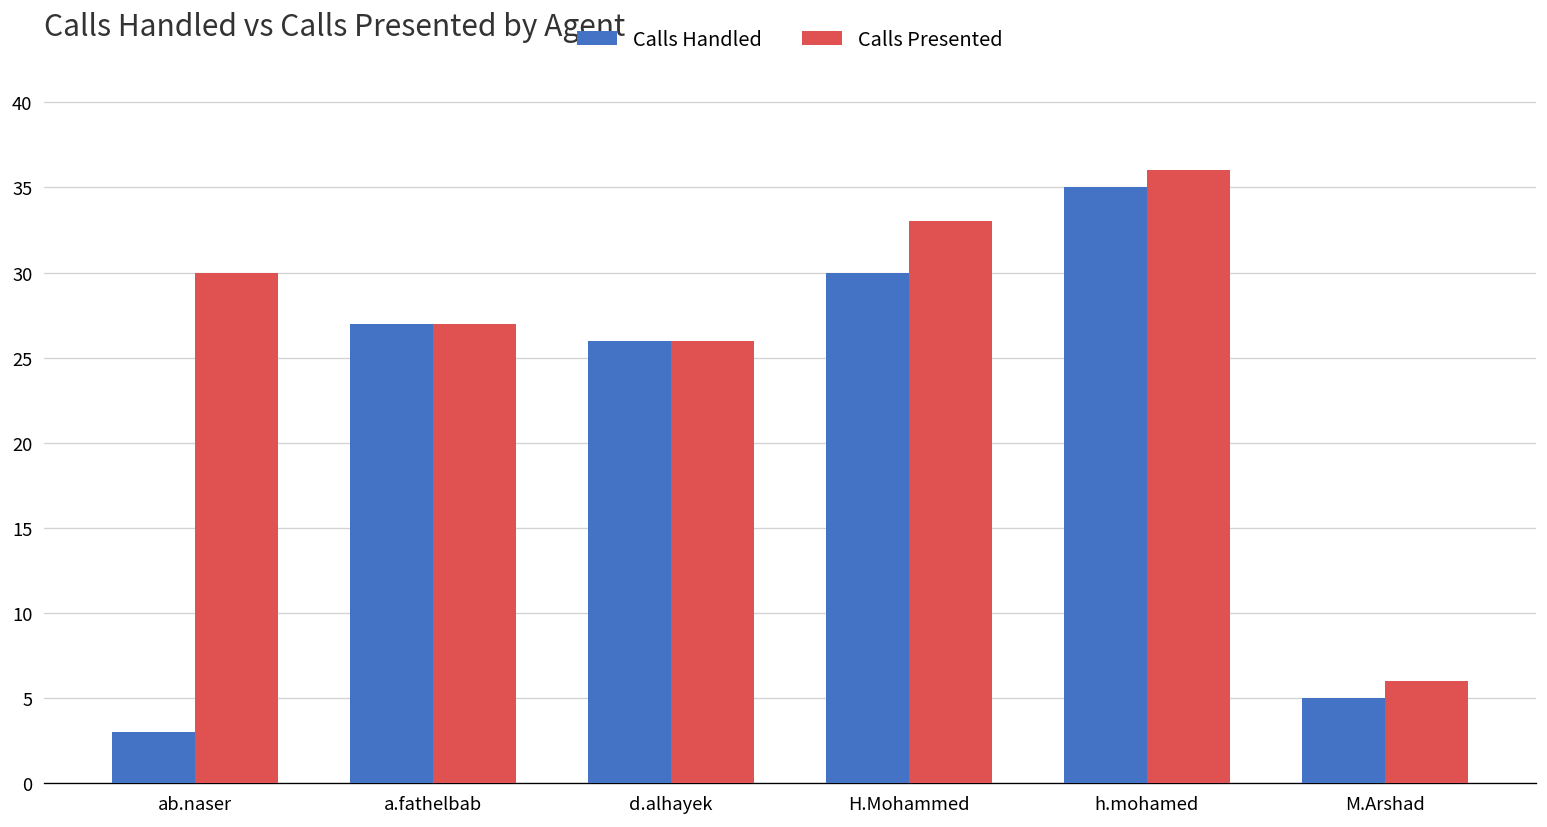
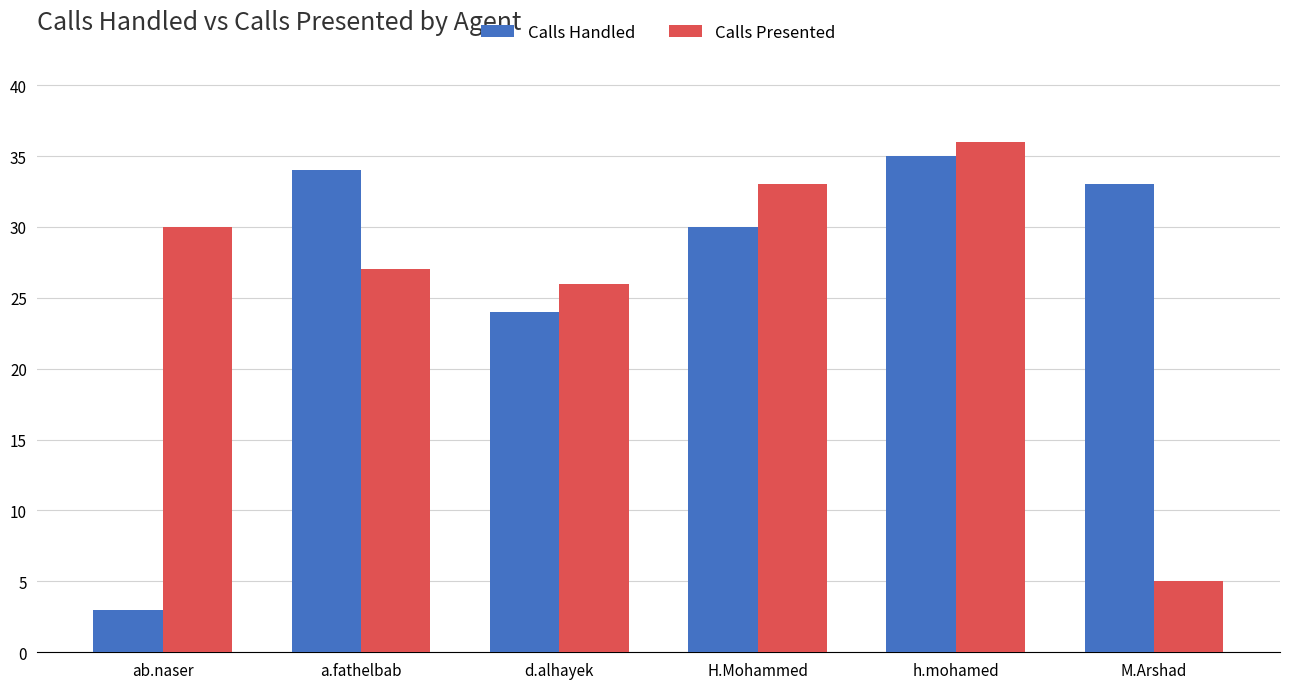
Calls Handled, a.fathelbab: 27 -> 34
Calls Handled, d.alhayek: 26 -> 24
Calls Handled, M.Arshad: 5 -> 33
Calls Presented, M.Arshad: 6 -> 5
